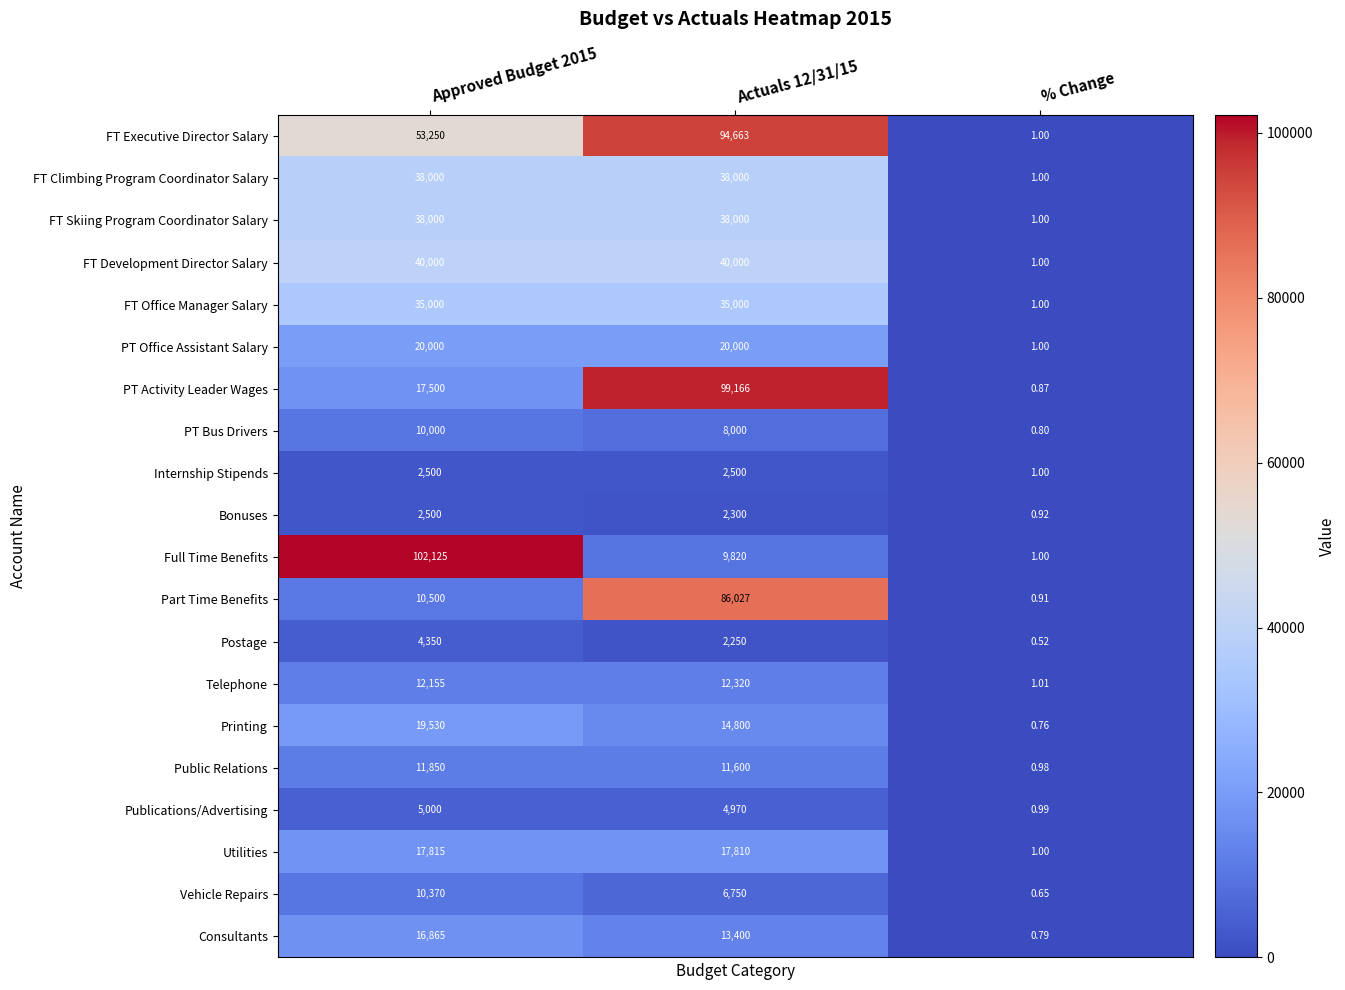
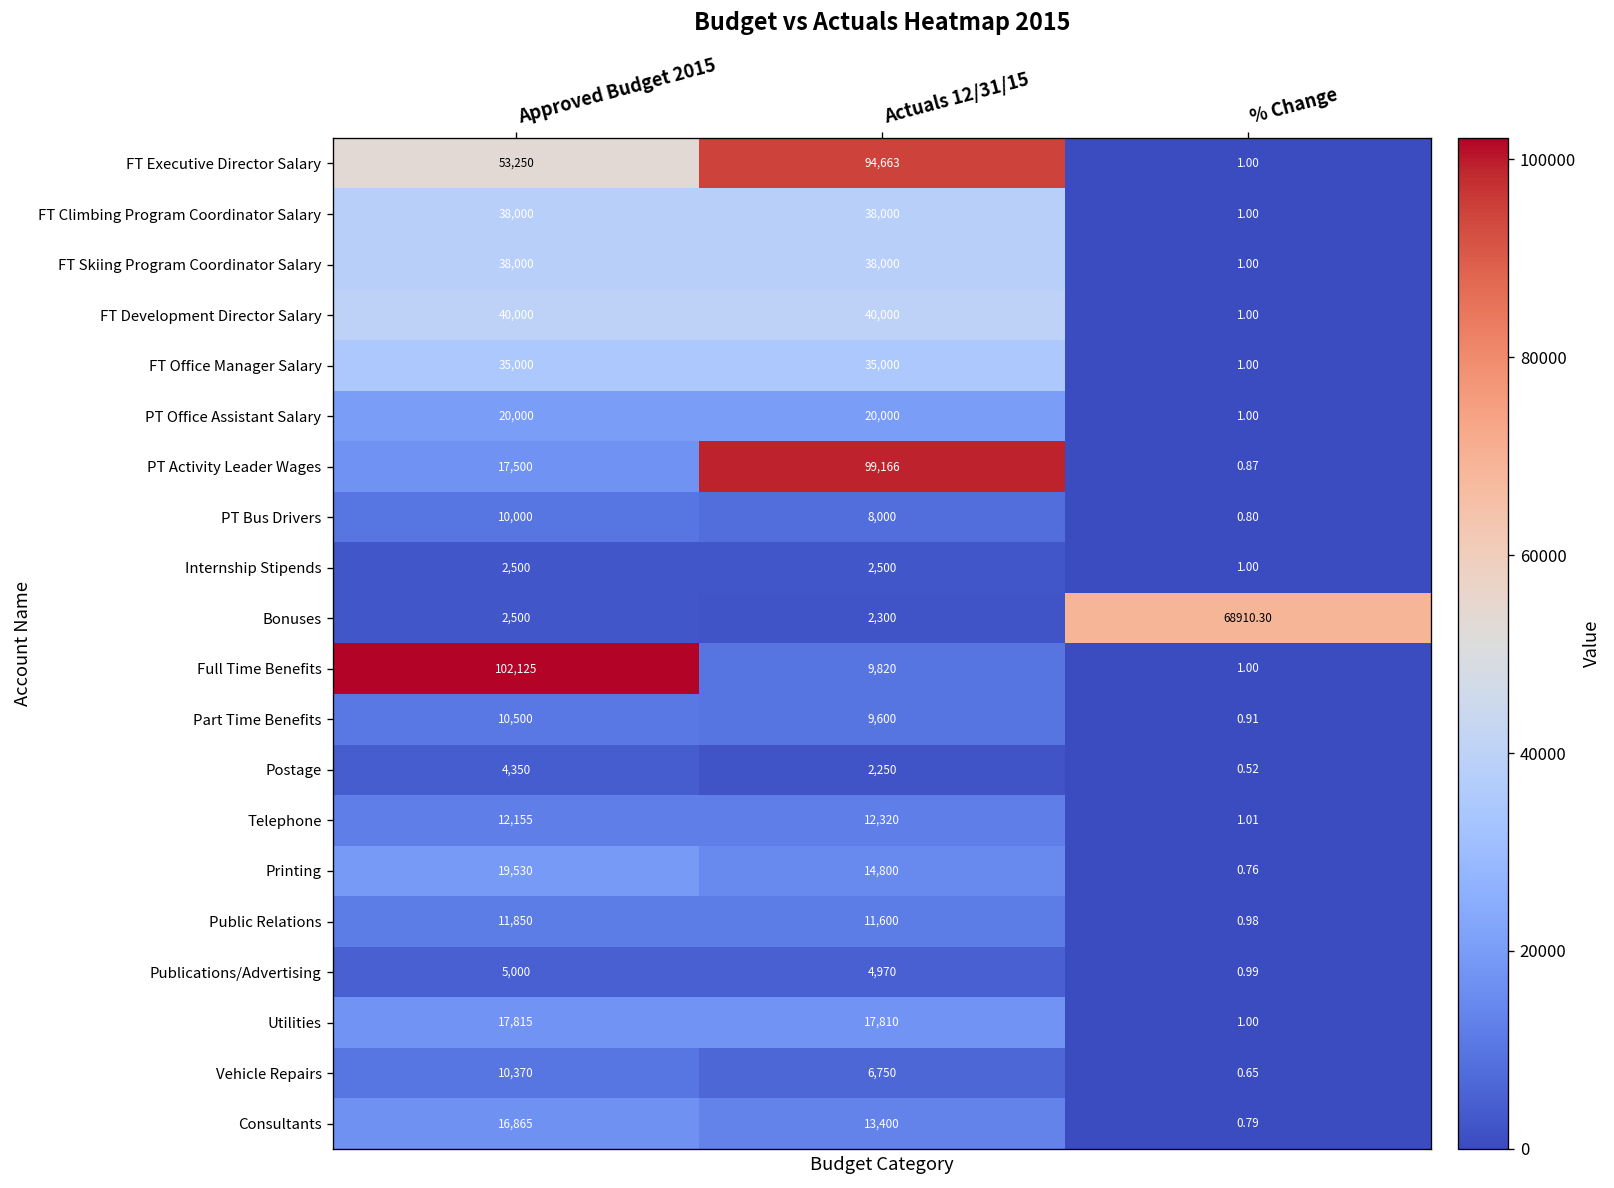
Bonuses, % Change: 0.92 -> 68910.30
Part Time Benefits, Actuals 12/31/15: 86,027 -> 9,600
